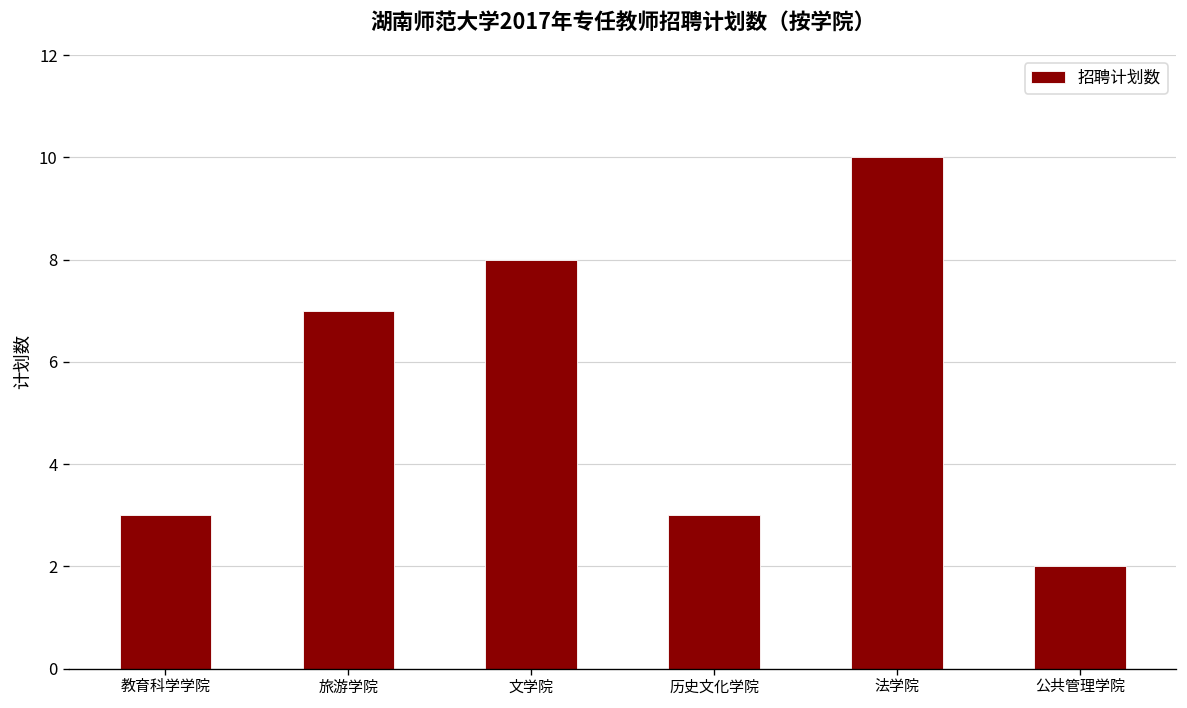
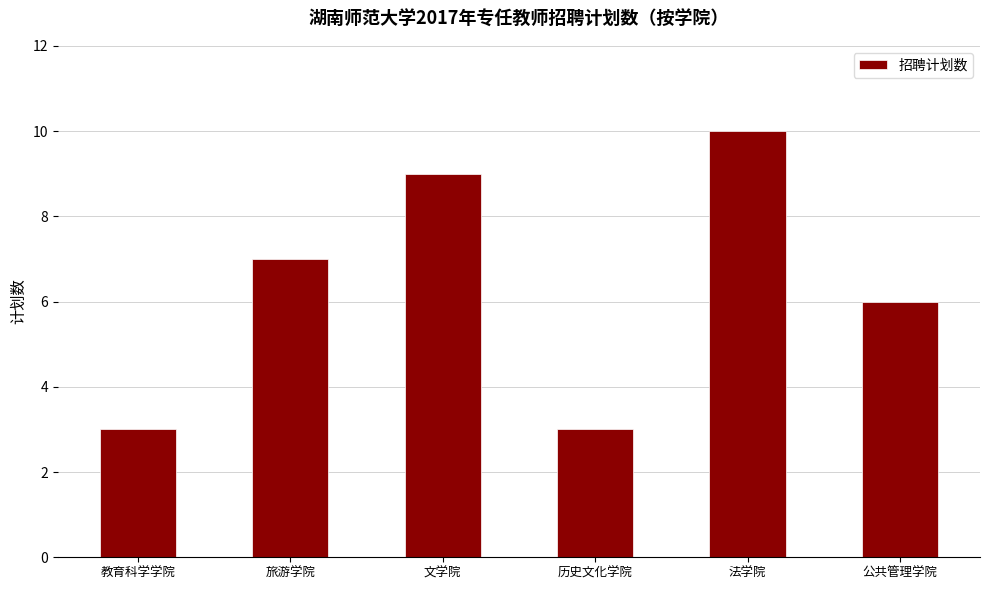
文学院: 8 -> 9
公共管理学院: 2 -> 6
